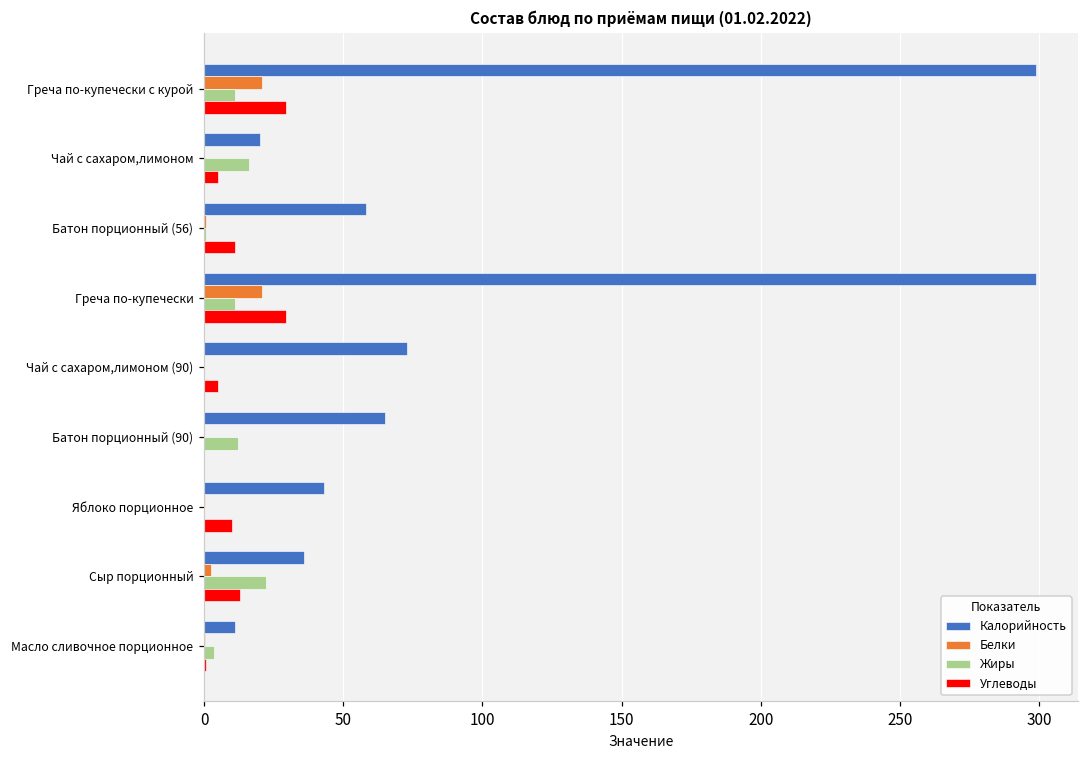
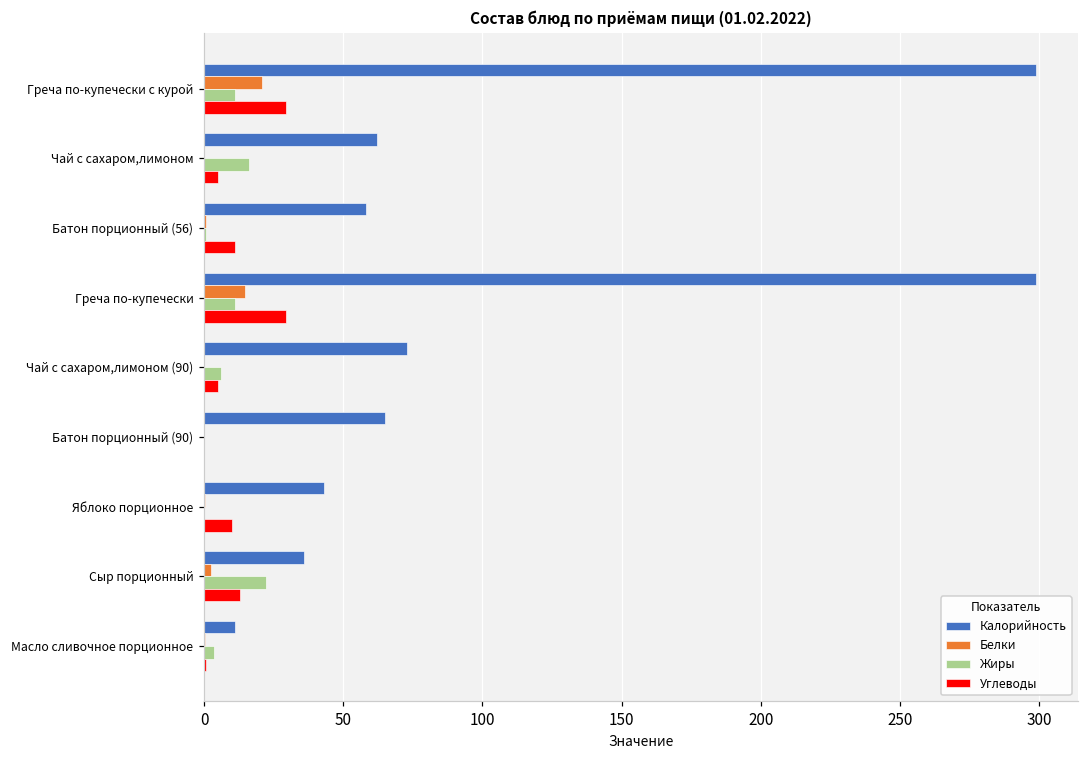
Калорийность, Чай с сахаром,лимоном: 20 -> 62
Белки, Греча по-купечески: 21 -> 15
Жиры, Чай с сахаром,лимоном (90): 0 -> 6
Жиры, Батон порционный (90): 12 -> 0
